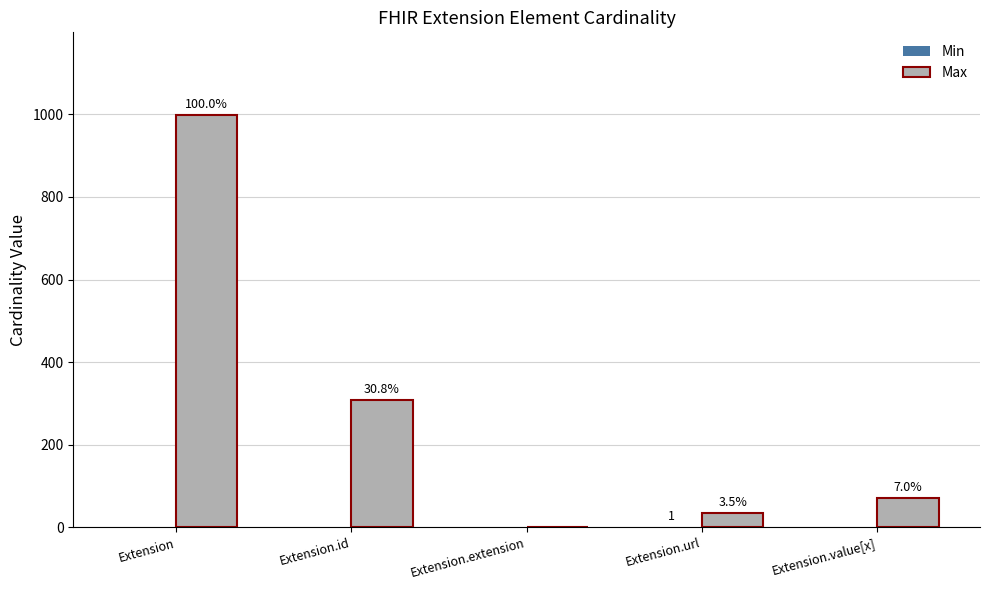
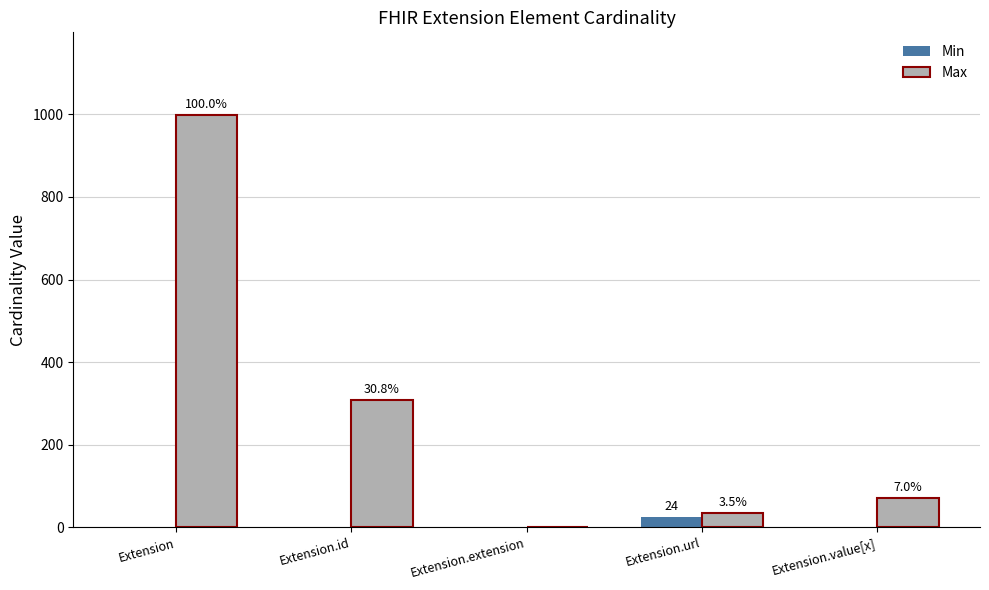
Min, Extension.url: 1 -> 24
